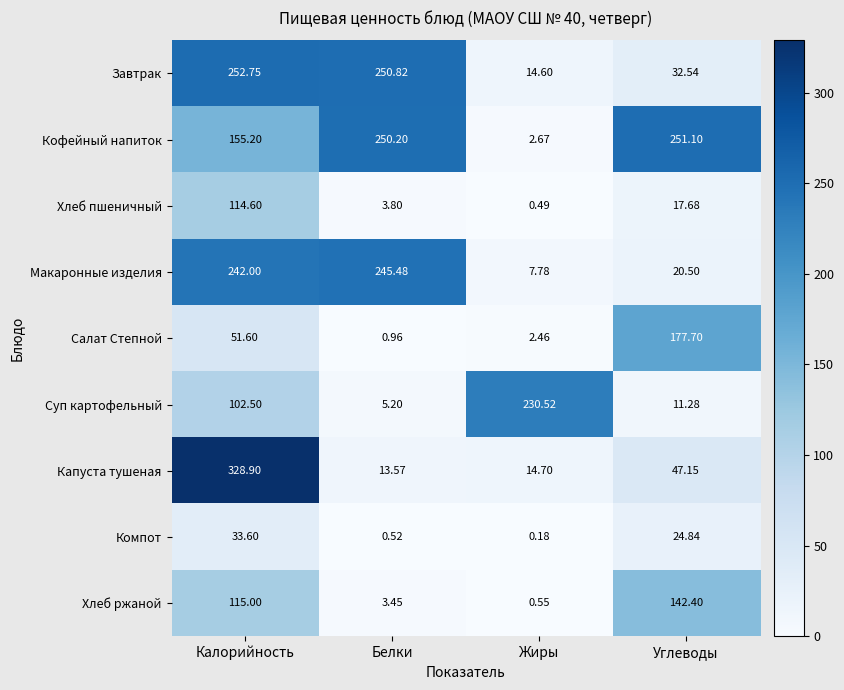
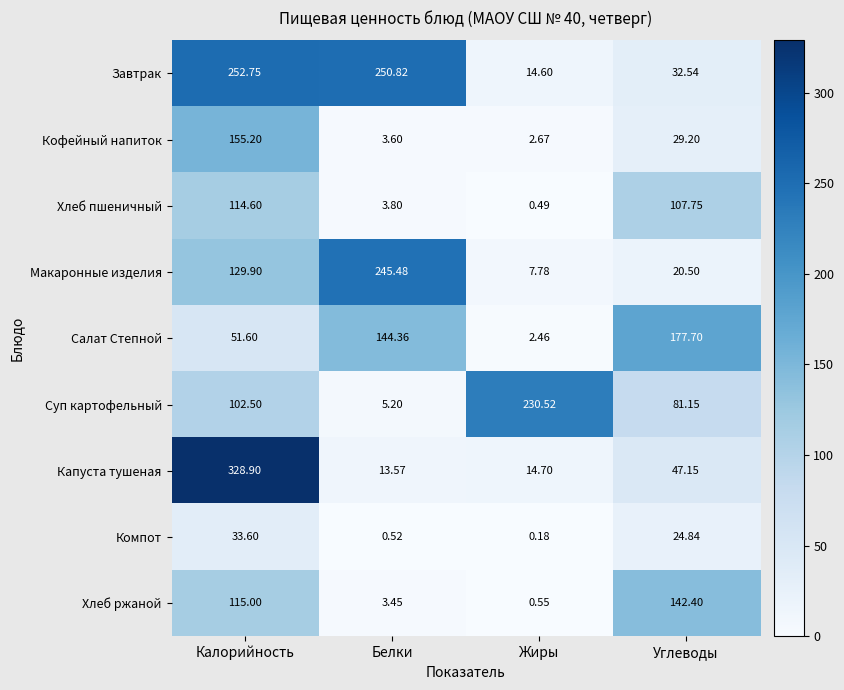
Кофейный напиток, Белки: 250.20 -> 3.60
Кофейный напиток, Углеводы: 251.10 -> 29.20
Хлеб пшеничный, Углеводы: 17.68 -> 107.75
Макаронные изделия, Калорийность: 242.00 -> 129.90
Салат Степной, Белки: 0.96 -> 144.36
Суп картофельный, Углеводы: 11.28 -> 81.15
